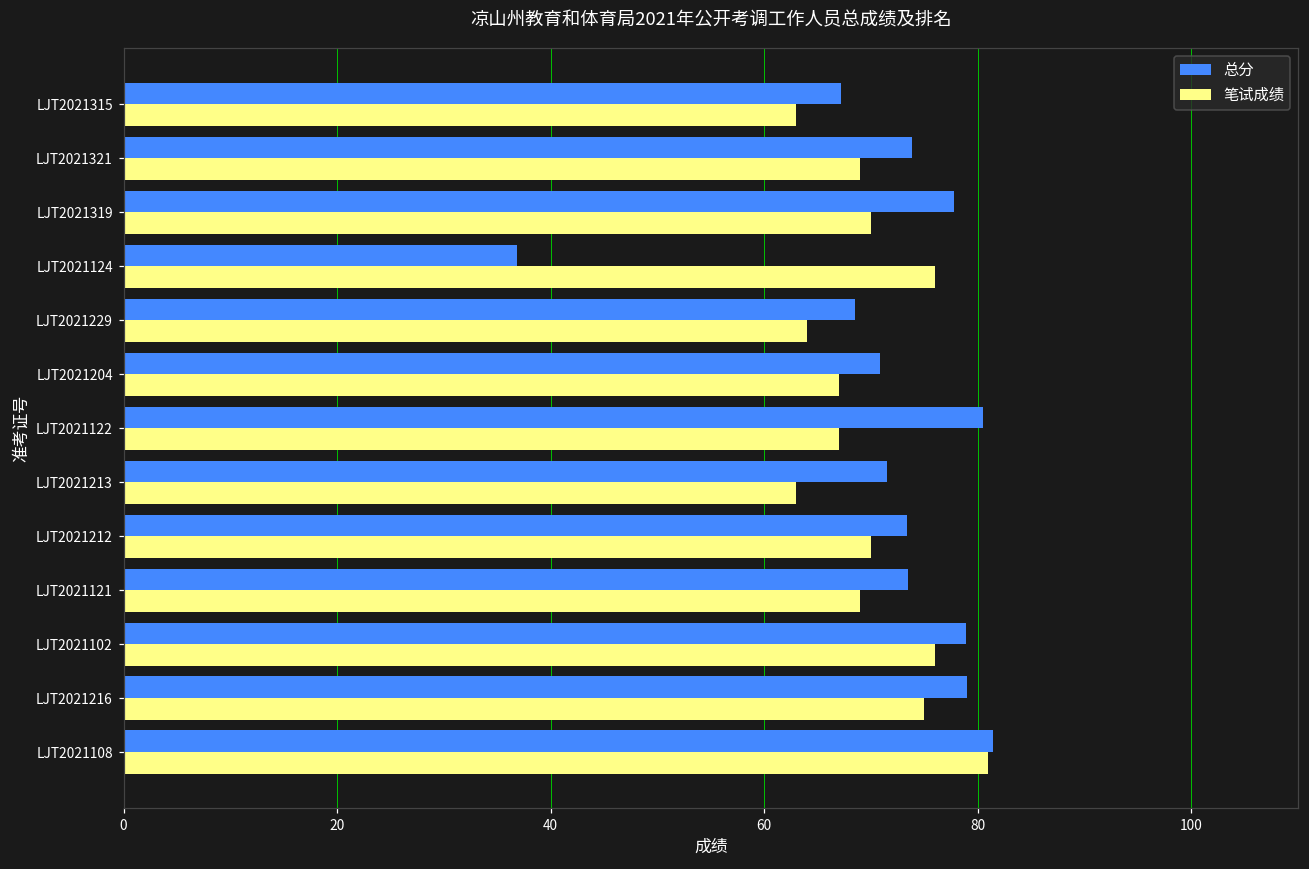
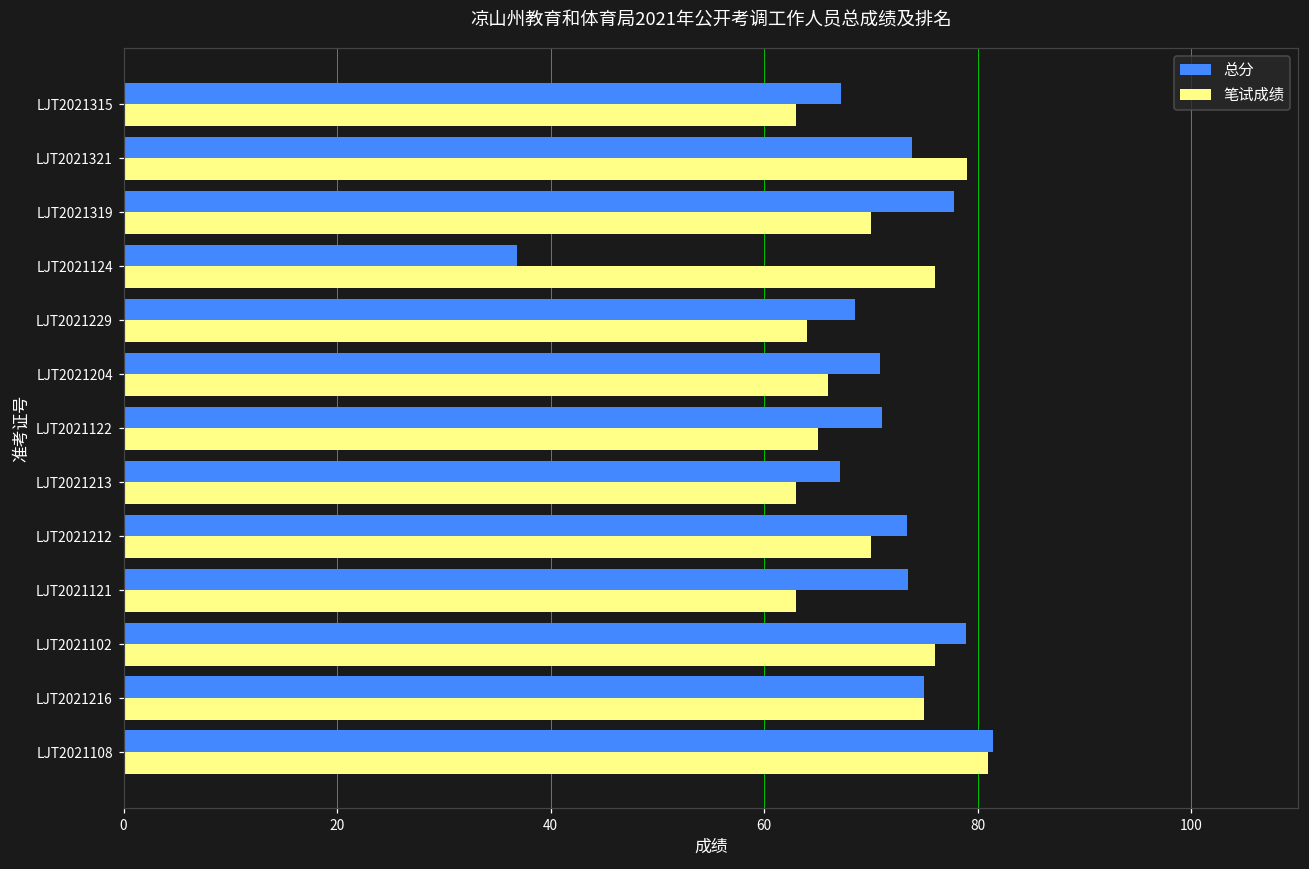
笔试成绩, LJT2021321: 69 -> 79
笔试成绩, LJT2021204: 67 -> 66
总分, LJT2021122: 80 -> 71
笔试成绩, LJT2021122: 67 -> 65
总分, LJT2021213: 71 -> 67
笔试成绩, LJT2021121: 69 -> 63
总分, LJT2021216: 79 -> 75
